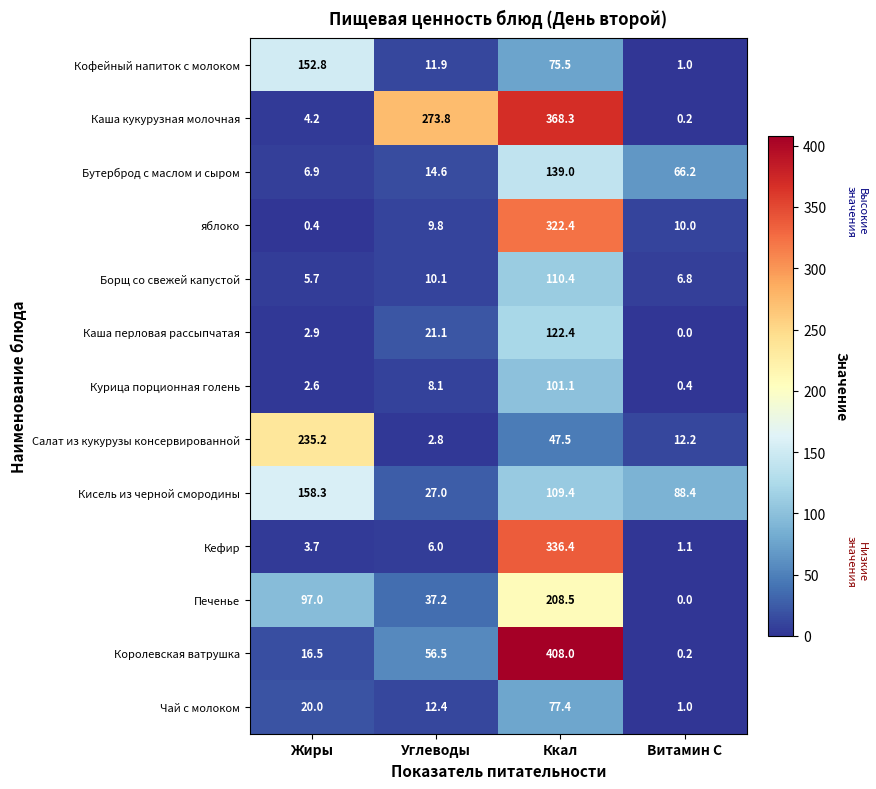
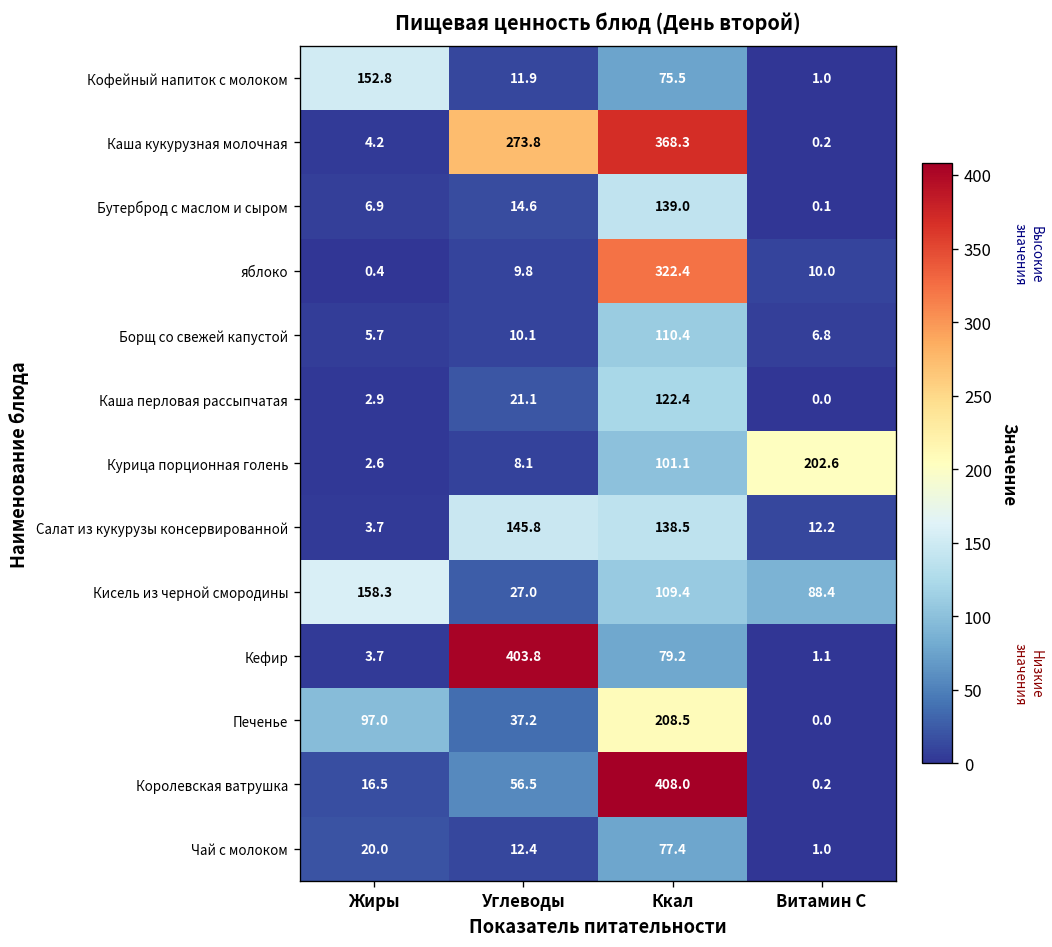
Бутерброд с маслом и сыром, Витамин С: 66.2 -> 0.1
Курица порционная голень, Витамин С: 0.4 -> 202.6
Салат из кукурузы консервированной, Жиры: 235.2 -> 3.7
Салат из кукурузы консервированной, Углеводы: 2.8 -> 145.8
Салат из кукурузы консервированной, Ккал: 47.5 -> 138.5
Кефир, Углеводы: 6.0 -> 403.8
Кефир, Ккал: 336.4 -> 79.2
